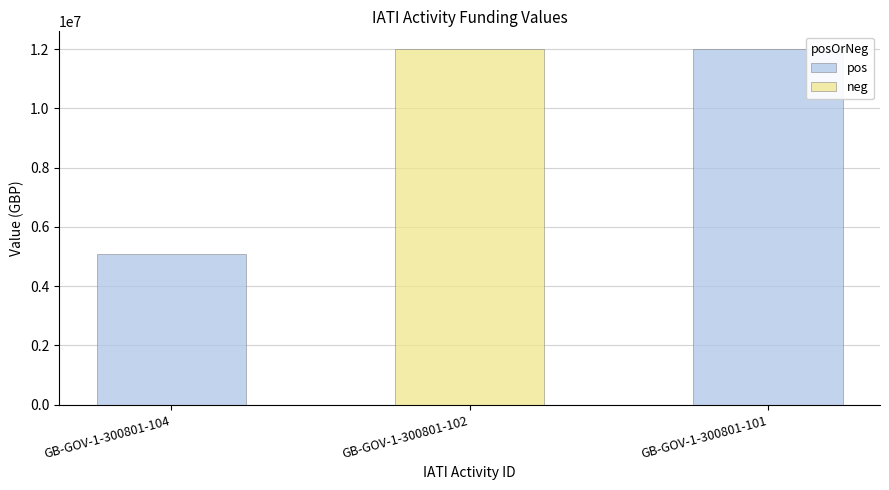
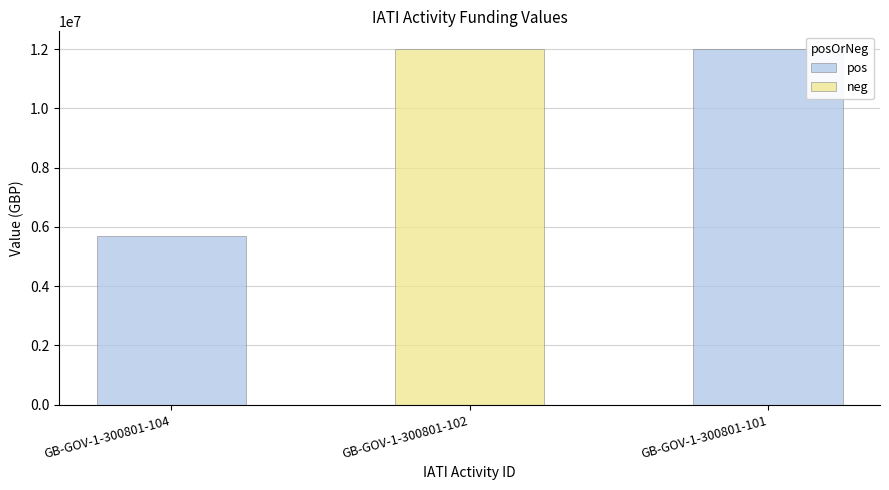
GB-GOV-1-300801-104: 5100000 -> 5700000
